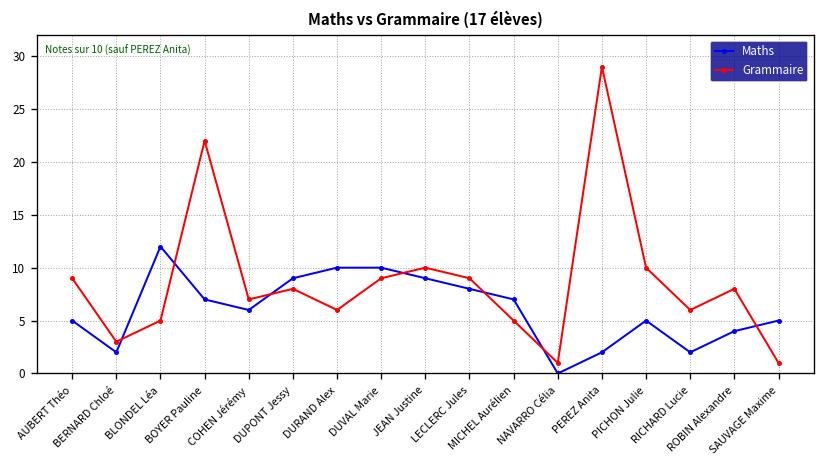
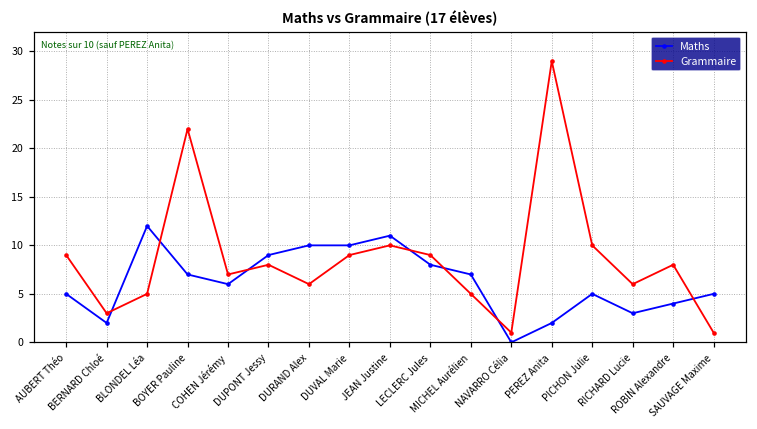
Maths, JEAN Justine: 9 -> 11
Maths, RICHARD Lucie: 2 -> 3
